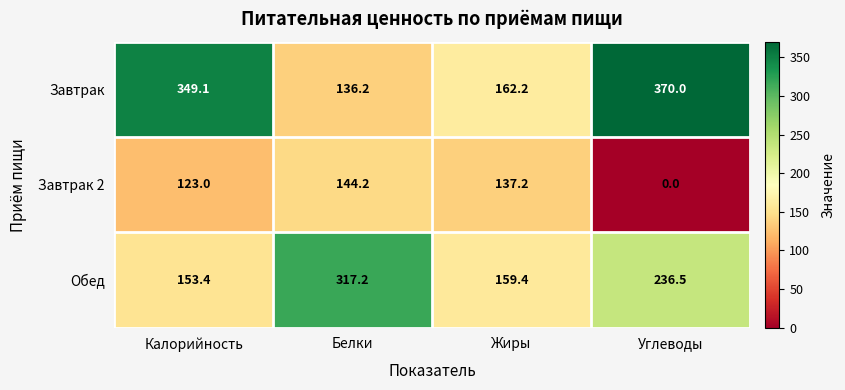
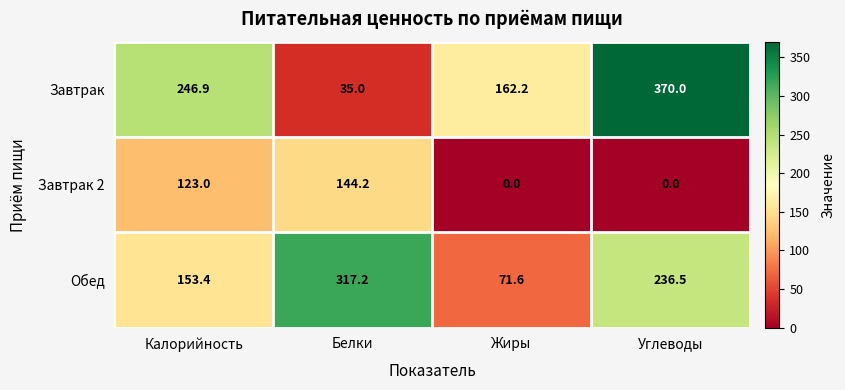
Завтрак, Калорийность: 349.1 -> 246.9
Завтрак, Белки: 136.2 -> 35.0
Завтрак 2, Жиры: 137.2 -> 0.0
Обед, Жиры: 159.4 -> 71.6
